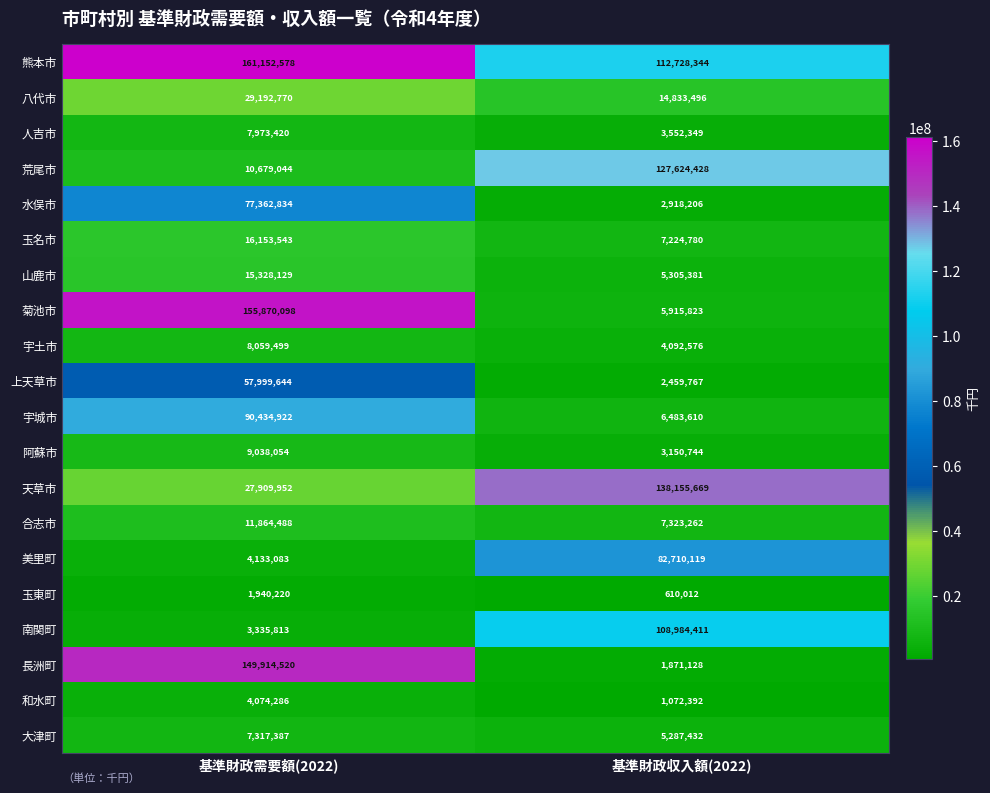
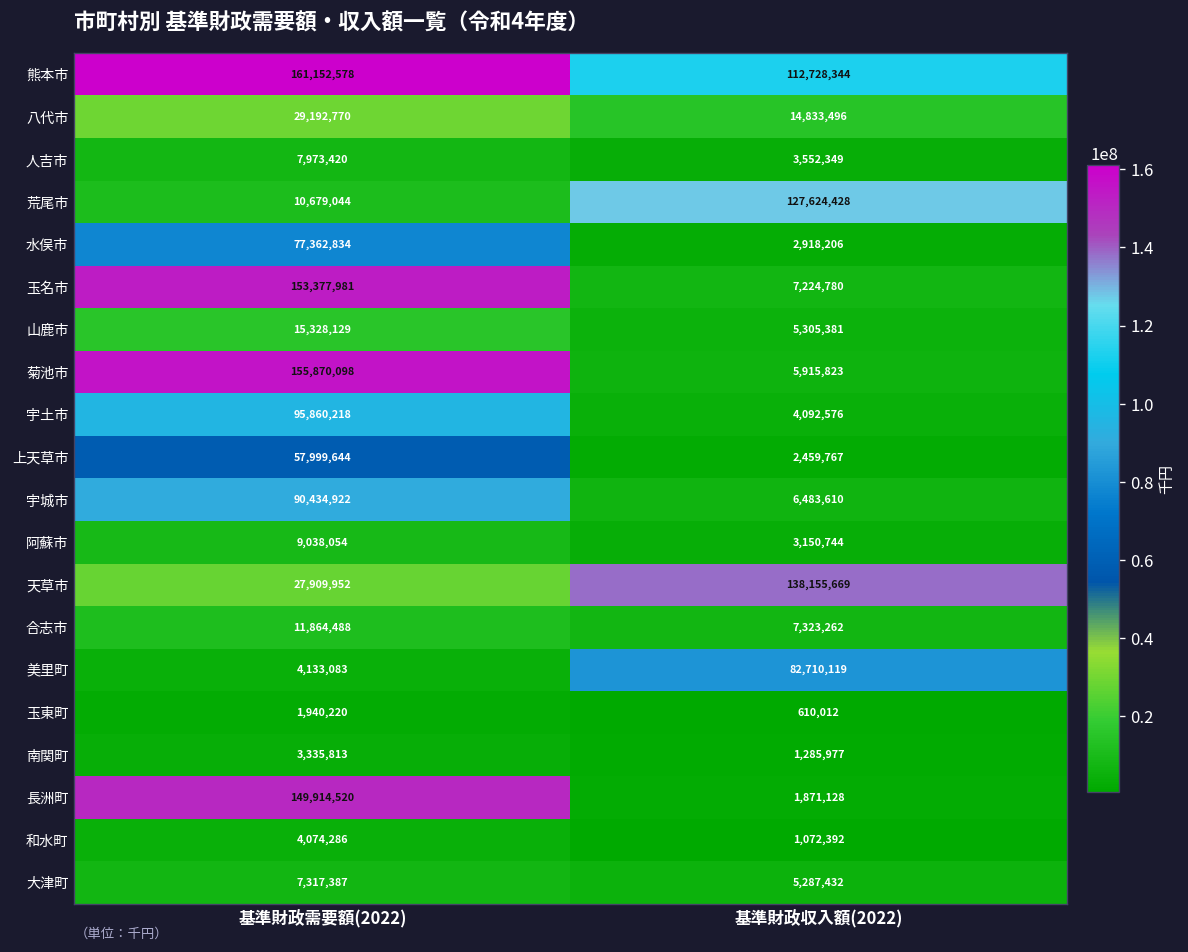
玉名市, 基準財政需要額(2022): 16,153,543 -> 153,377,981
宇土市, 基準財政需要額(2022): 8,059,499 -> 95,860,218
南関町, 基準財政収入額(2022): 108,984,411 -> 1,285,977
